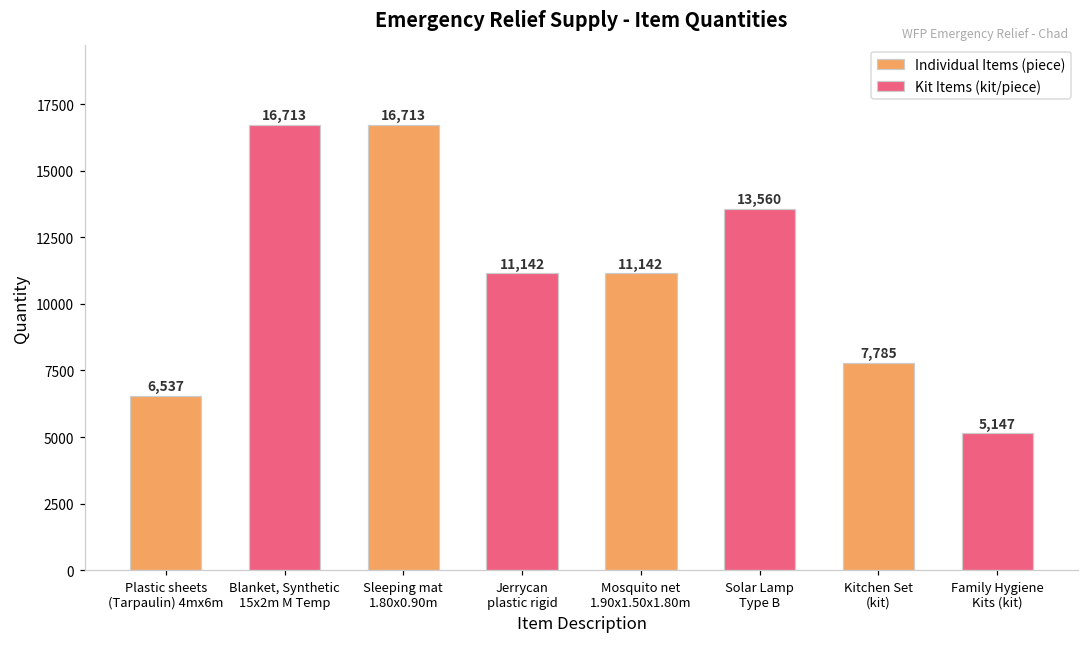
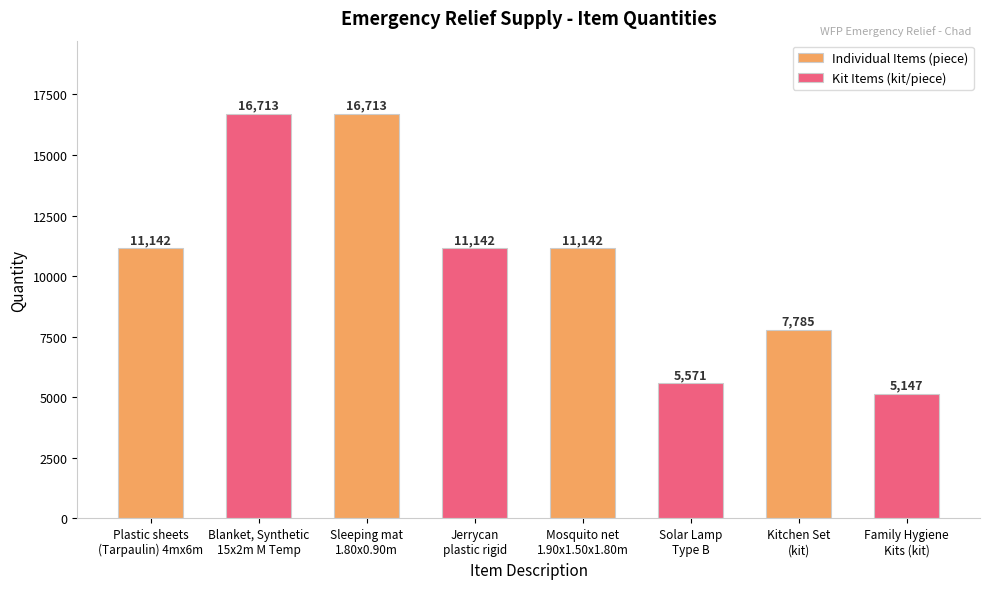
Individual Items (piece), Plastic sheets (Tarpaulin) 4mx6m: 6,537 -> 11,142
Kit Items (kit/piece), Solar Lamp Type B: 13,560 -> 5,571
